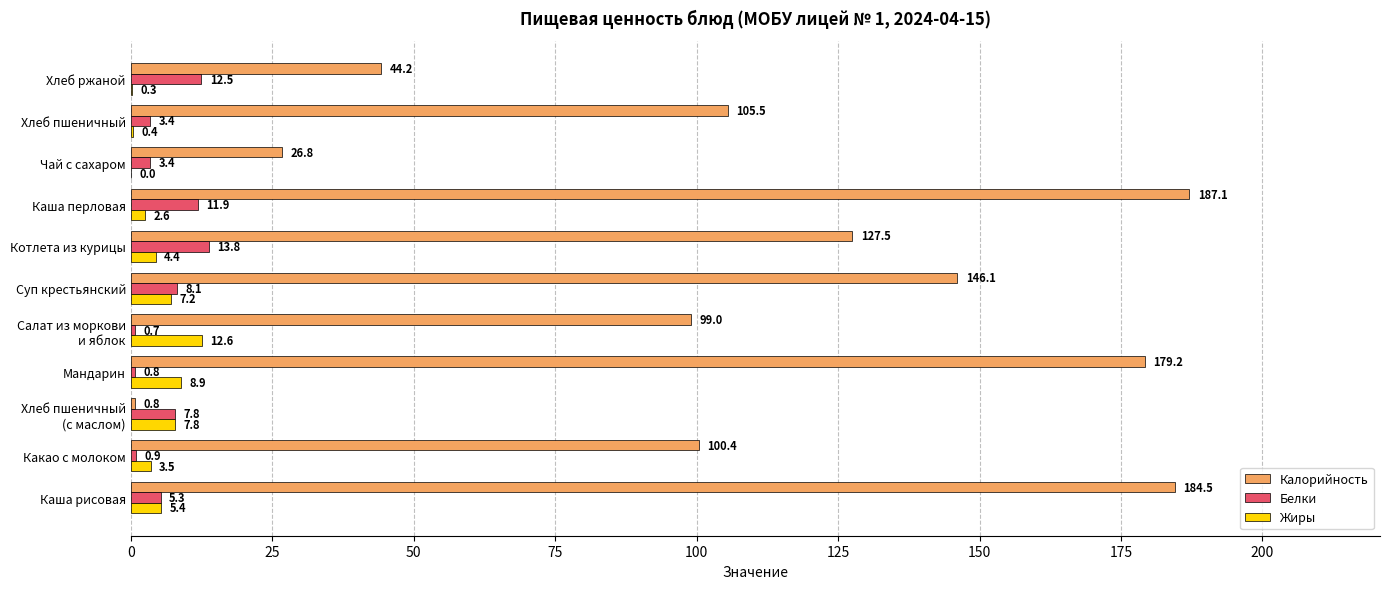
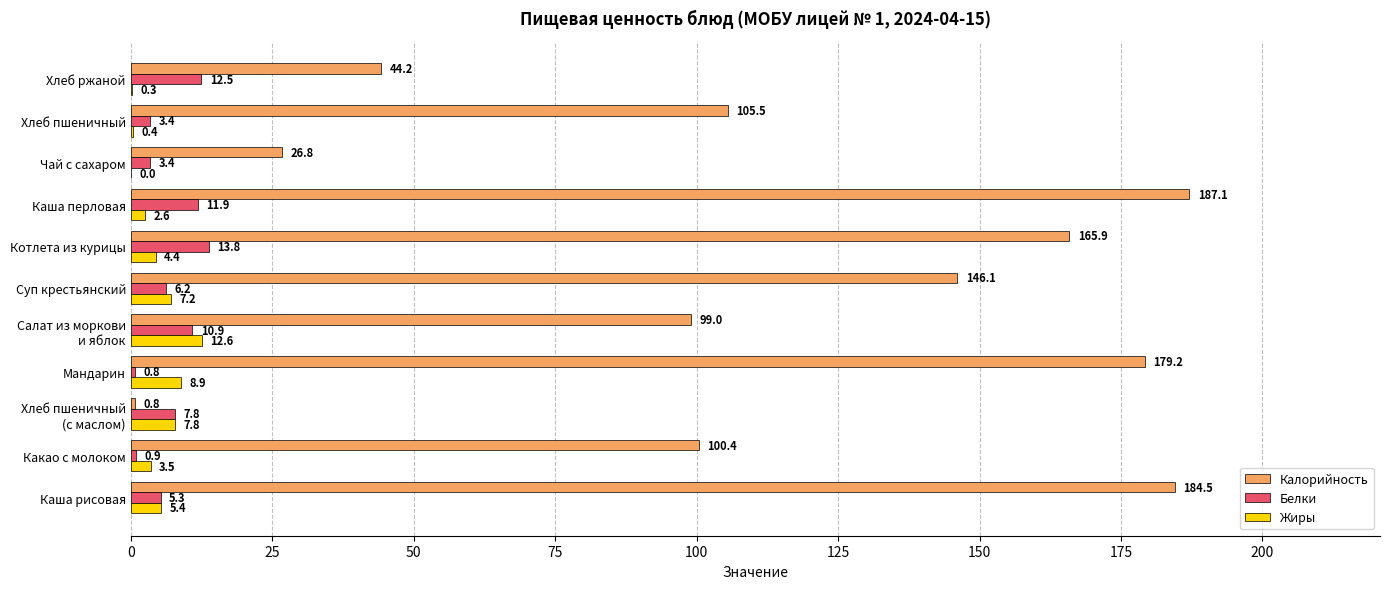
Калорийность, Котлета из курицы: 127.5 -> 165.9
Белки, Суп крестьянский: 8.1 -> 6.2
Белки, Салат из моркови и яблок: 0.7 -> 10.9
